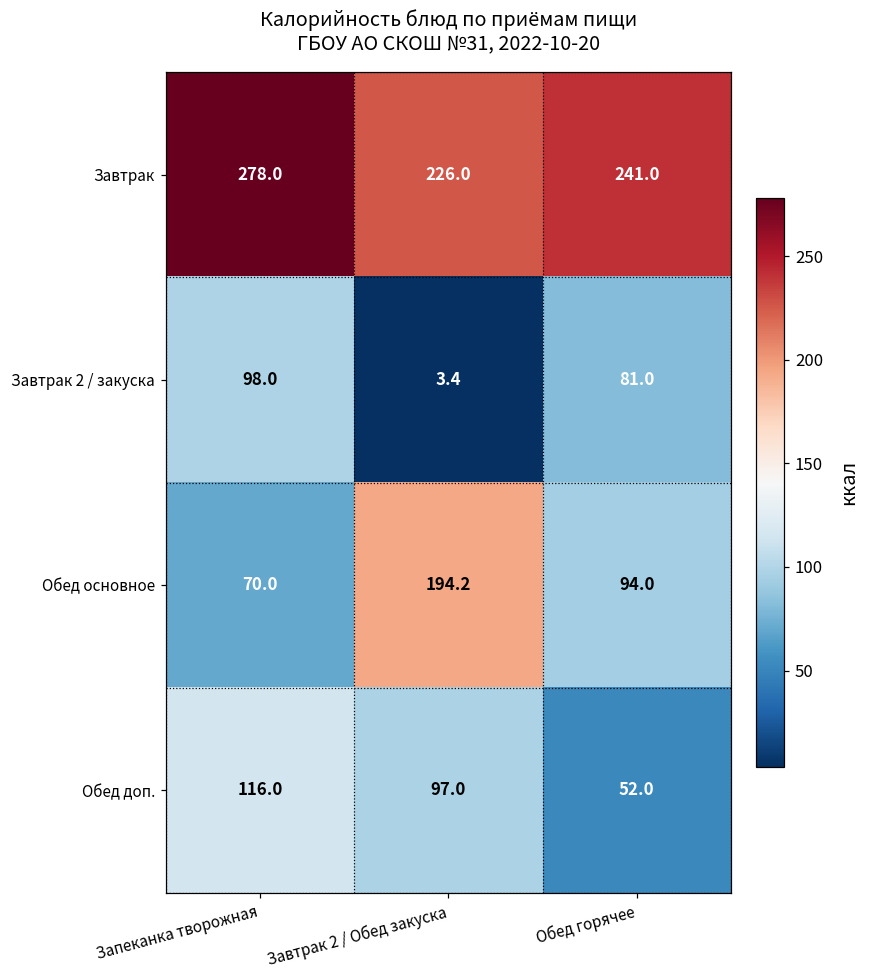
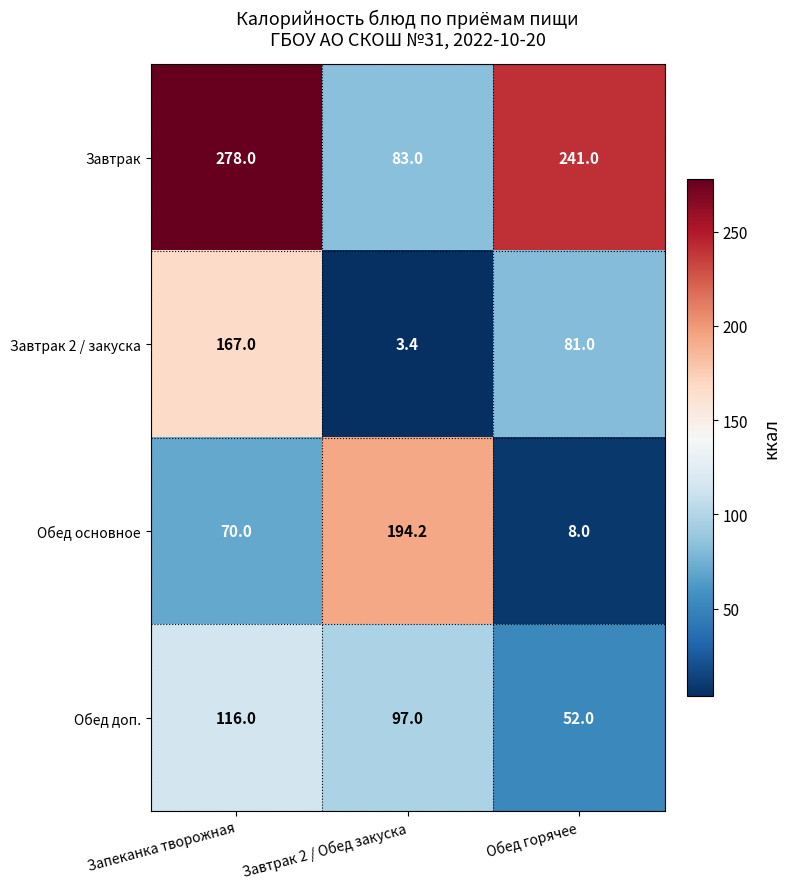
Завтрак, Завтрак 2 / Обед закуска: 226.0 -> 83.0
Завтрак 2 / закуска, Запеканка творожная: 98.0 -> 167.0
Обед основное, Обед горячее: 94.0 -> 8.0
